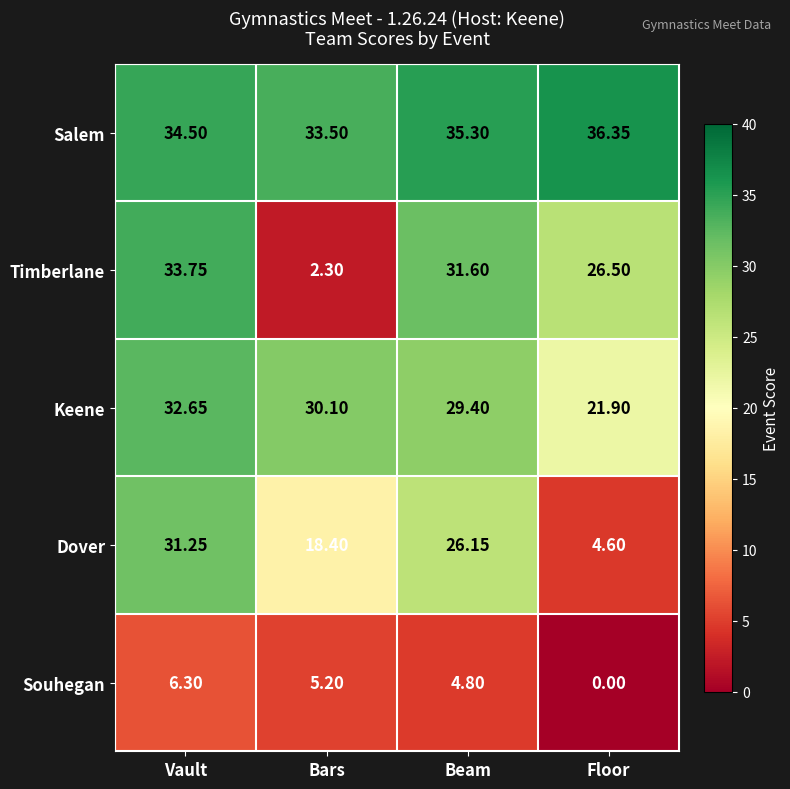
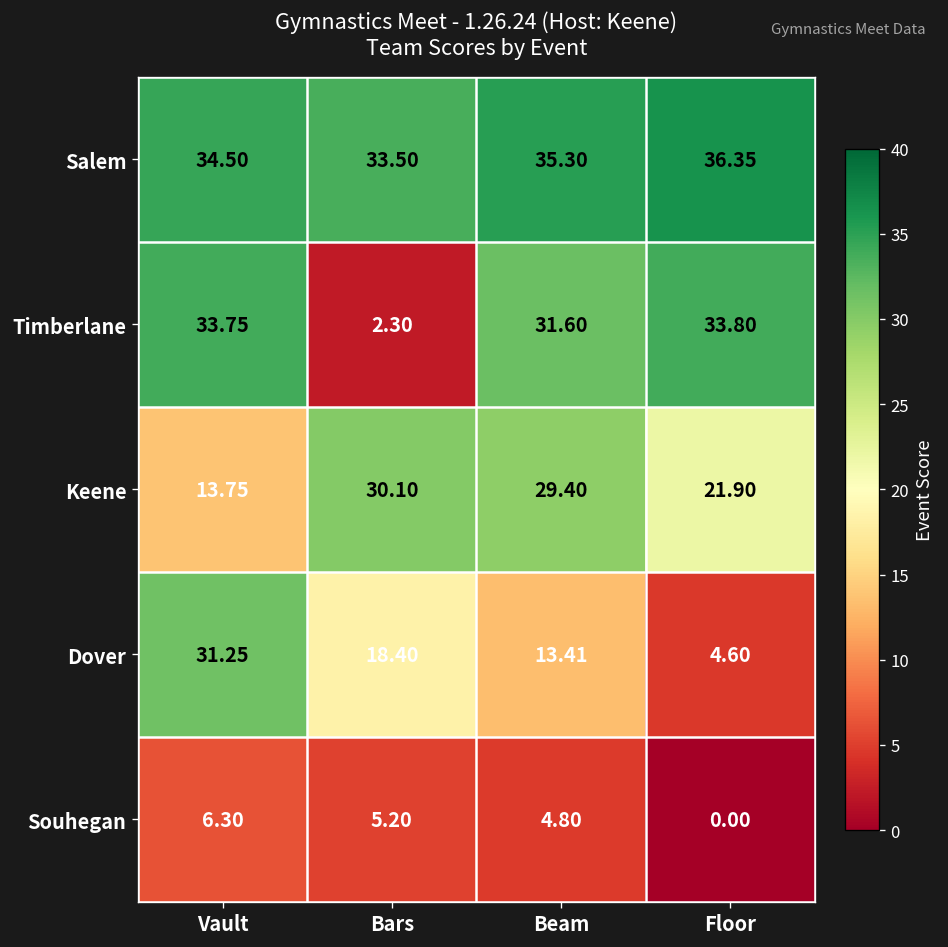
Timberlane, Floor: 26.50 -> 33.80
Keene, Vault: 32.65 -> 13.75
Dover, Beam: 26.15 -> 13.41
